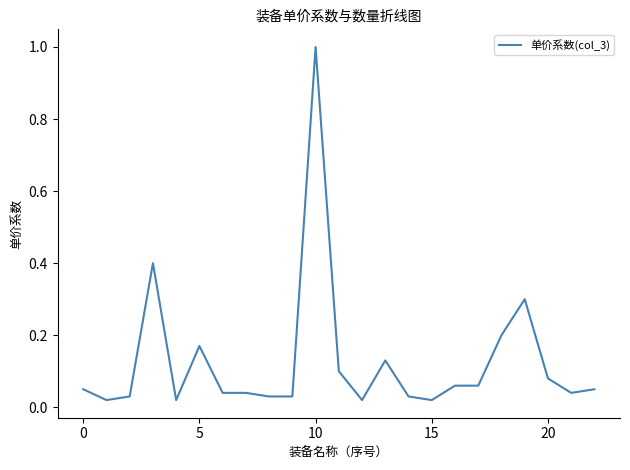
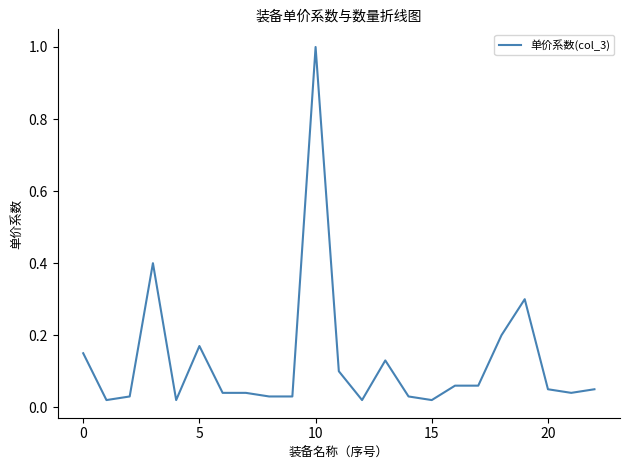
0: 0.05 -> 0.15
20: 0.08 -> 0.05
